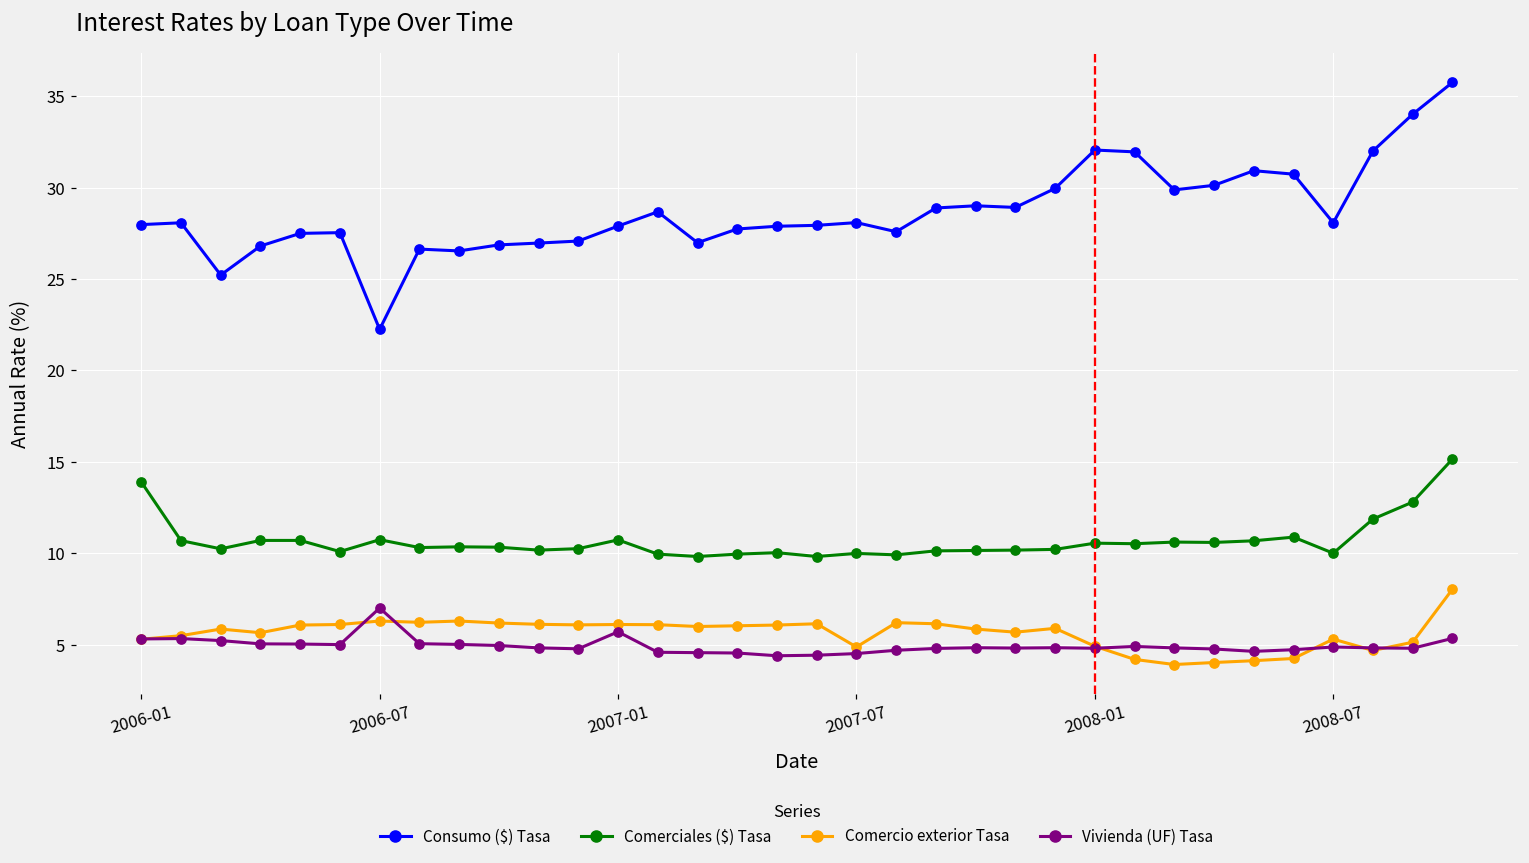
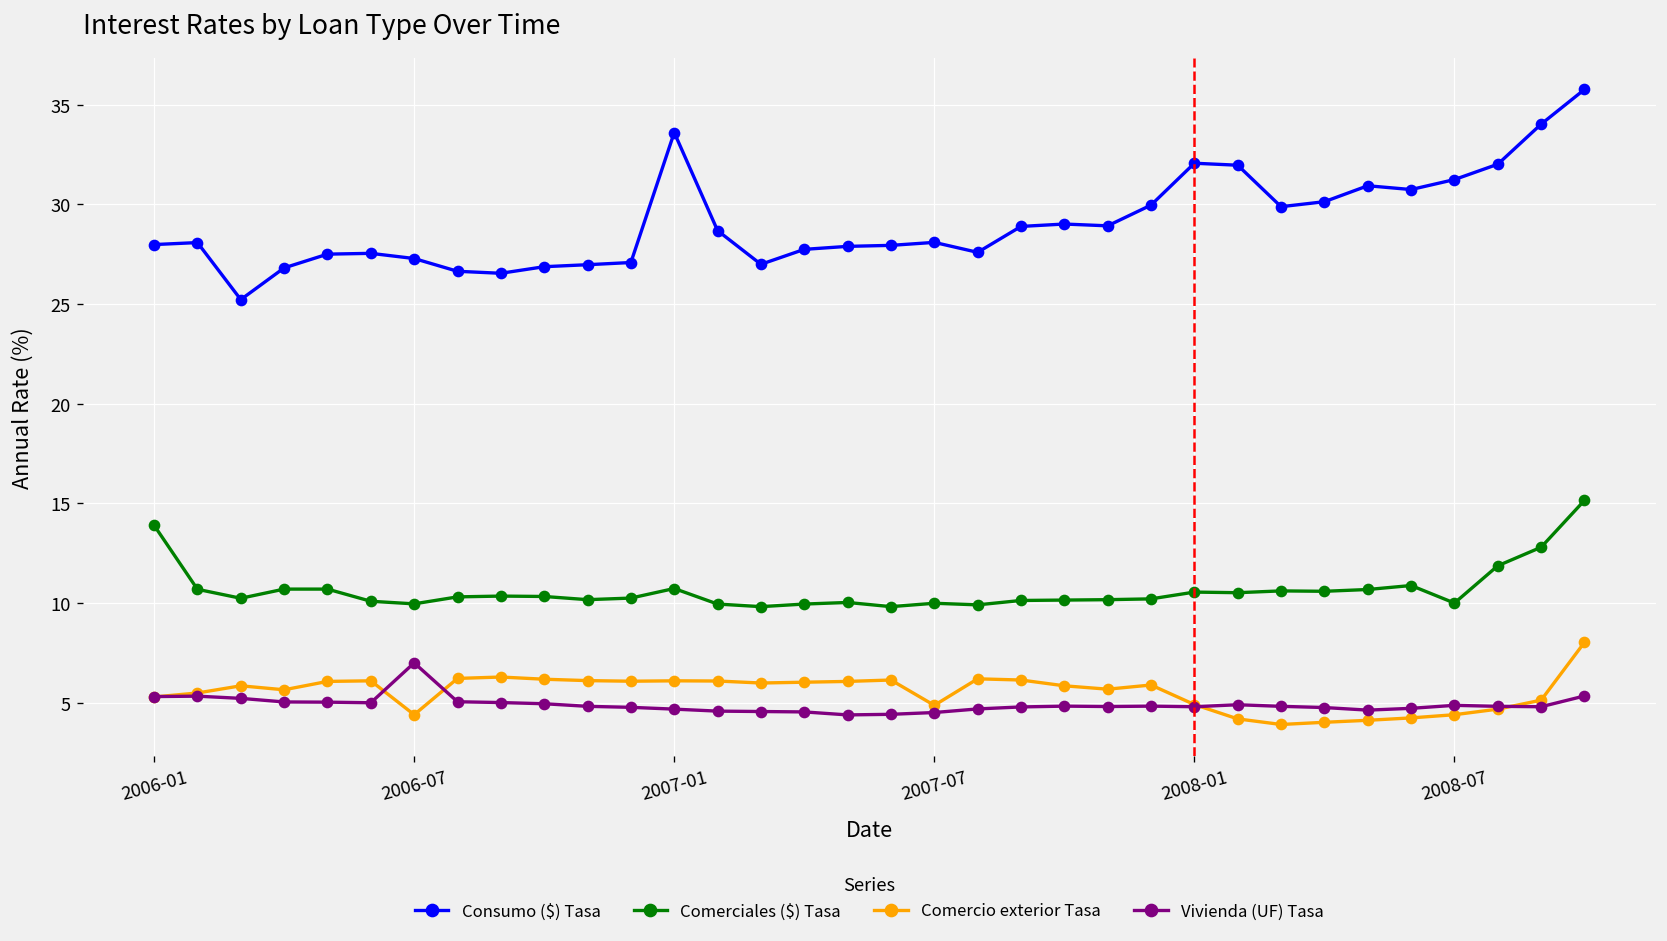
Consumo ($) Tasa, 2006-07: 22.3 -> 27.3
Comerciales ($) Tasa, 2006-07: 10.7 -> 10.0
Comercio exterior Tasa, 2006-07: 6.3 -> 4.4
Consumo ($) Tasa, 2007-01: 27.9 -> 33.6
Vivienda (UF) Tasa, 2007-01: 5.7 -> 4.7
Consumo ($) Tasa, 2008-07: 28.1 -> 31.2
Comercio exterior Tasa, 2008-07: 5.3 -> 4.4
